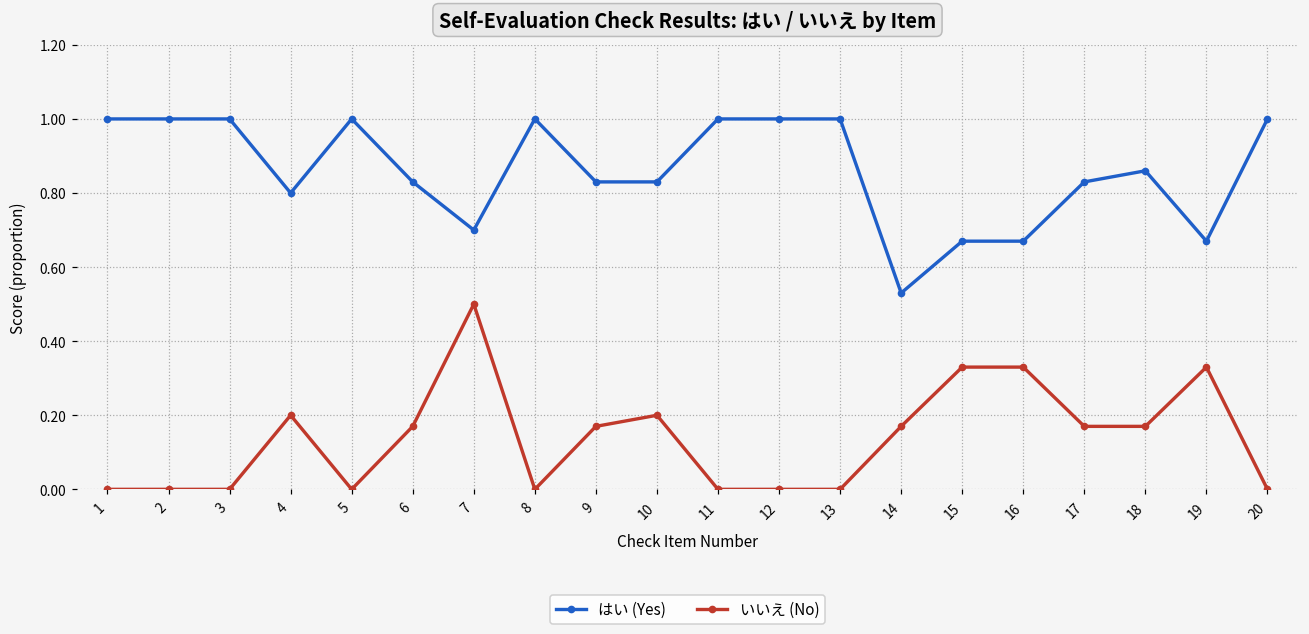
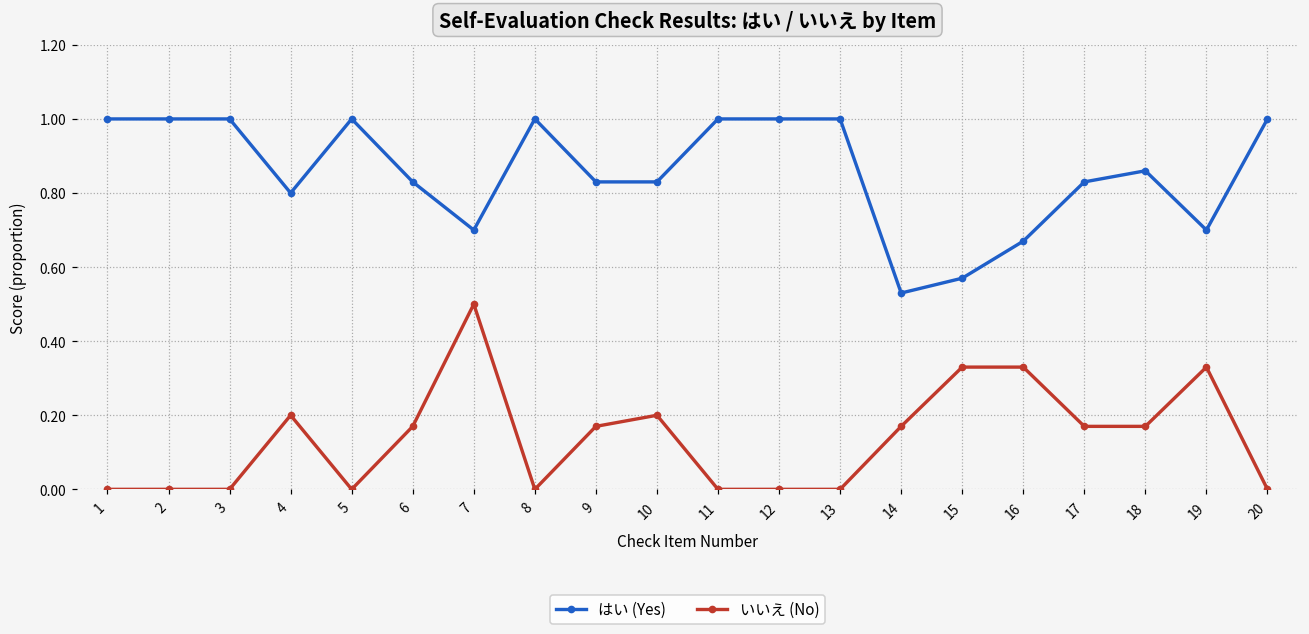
はい (Yes), 15: 0.67 -> 0.57
はい (Yes), 19: 0.67 -> 0.70
